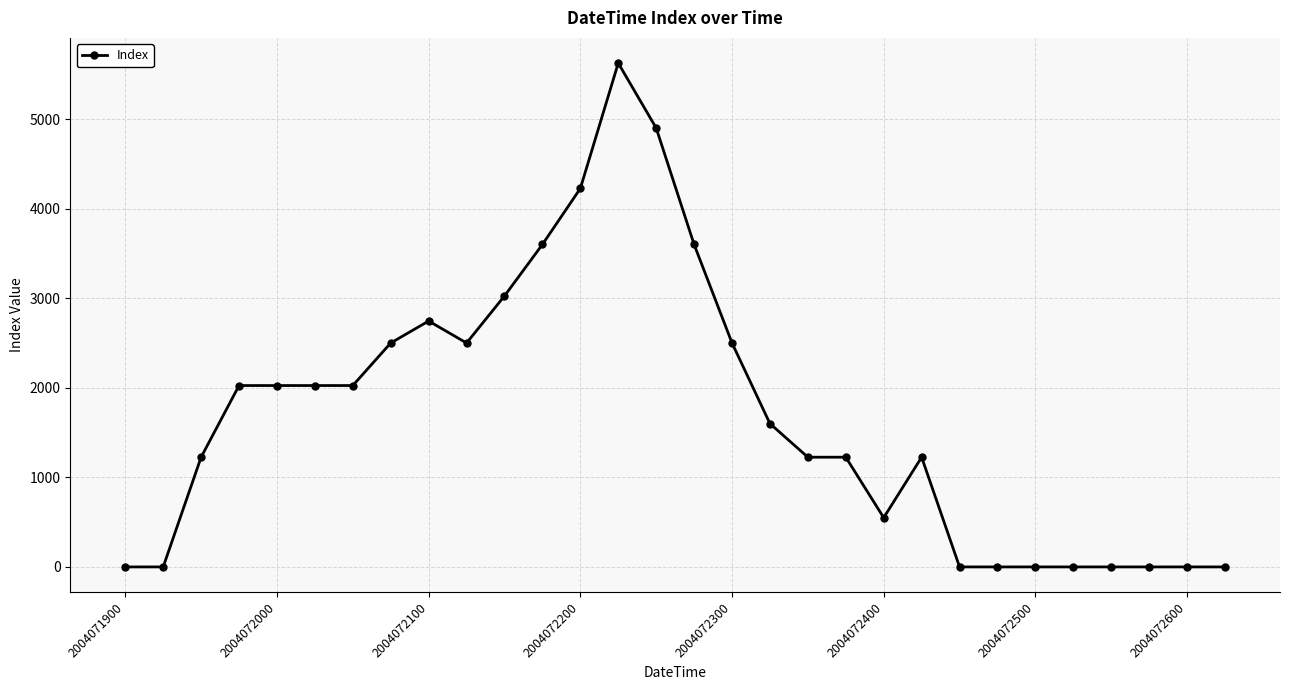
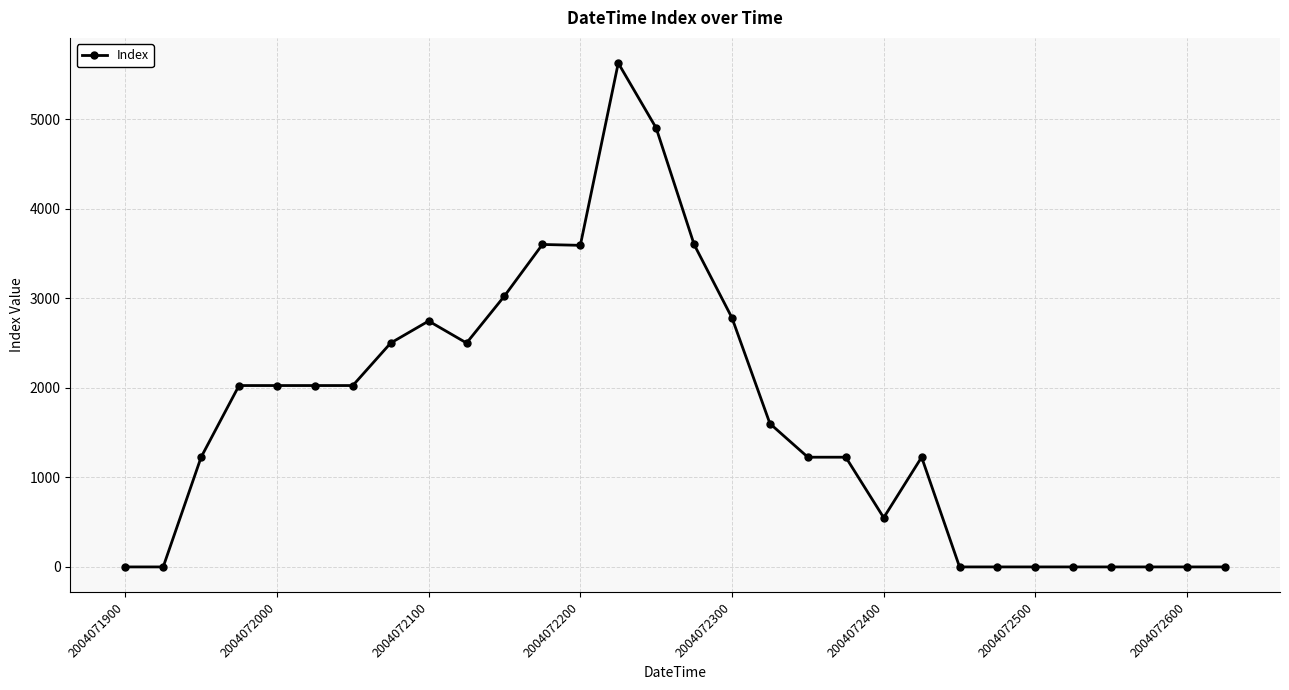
2004072200: 4200 -> 3600
2004072300: 2500 -> 2800
